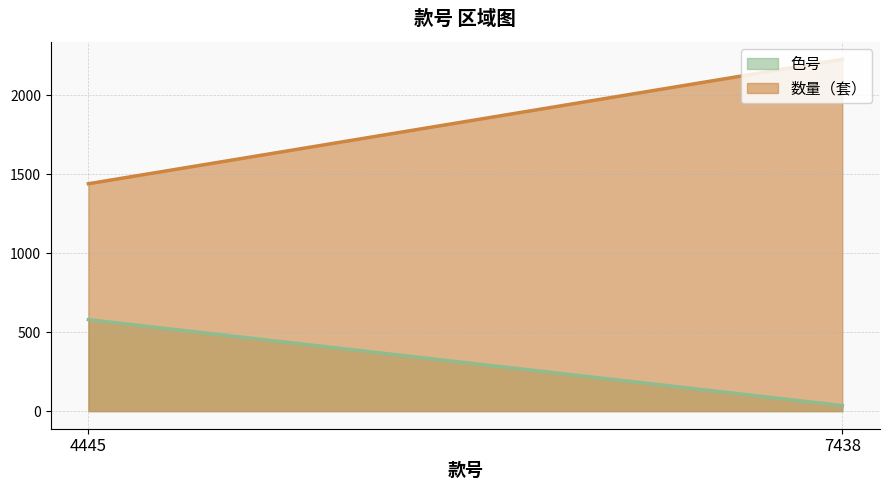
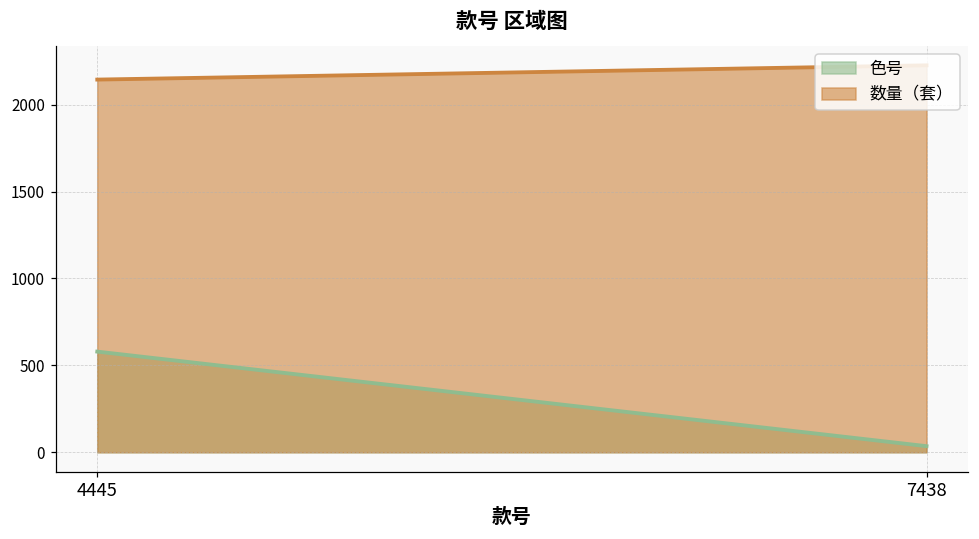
数量（套）, 4445: 1440 -> 2140
